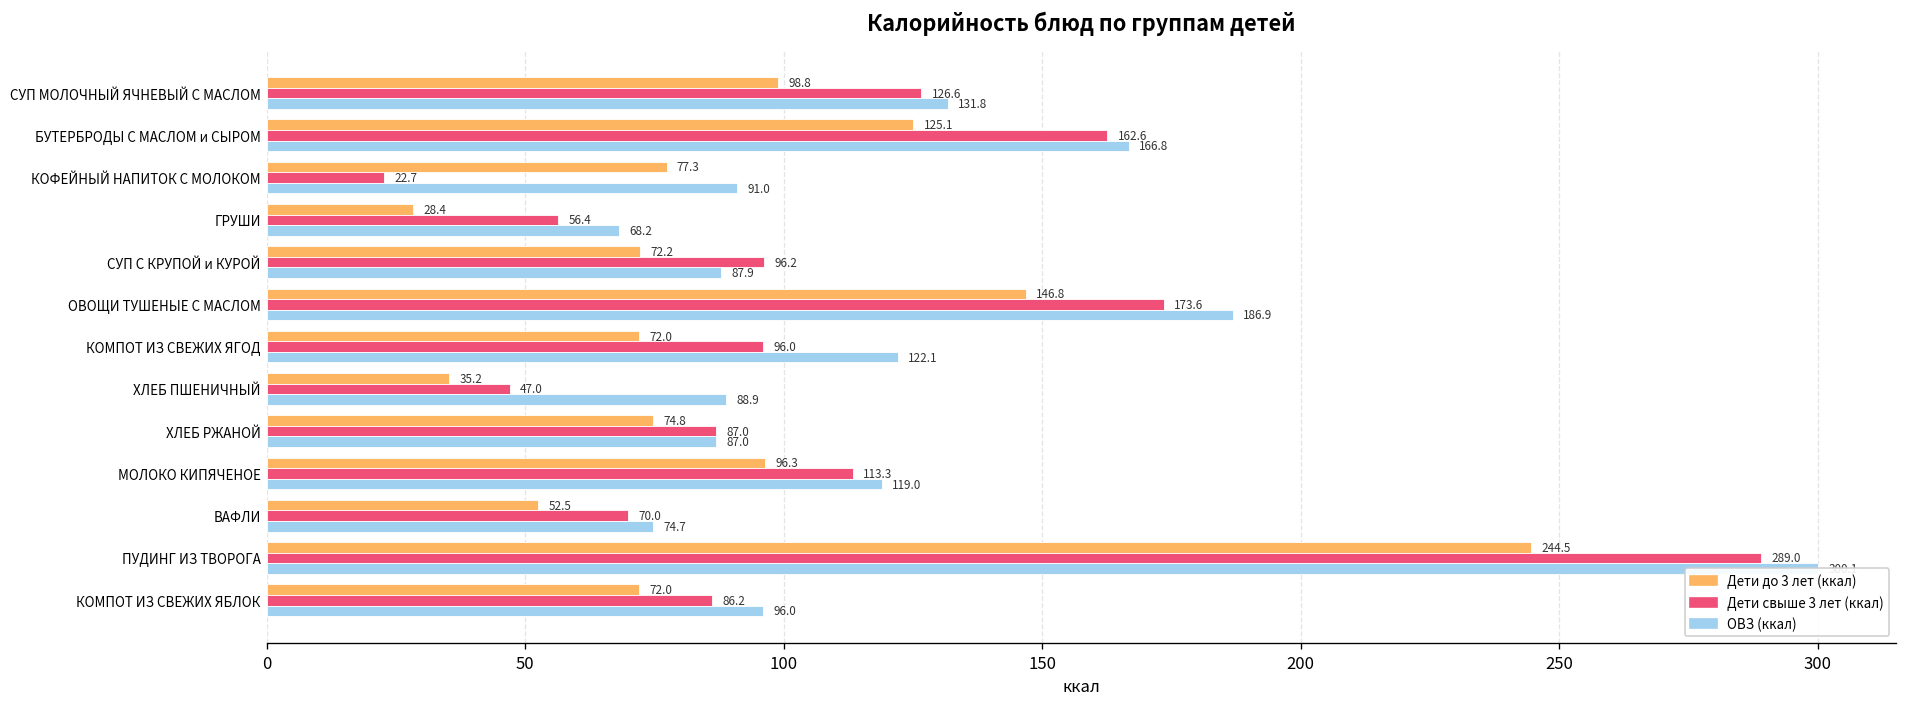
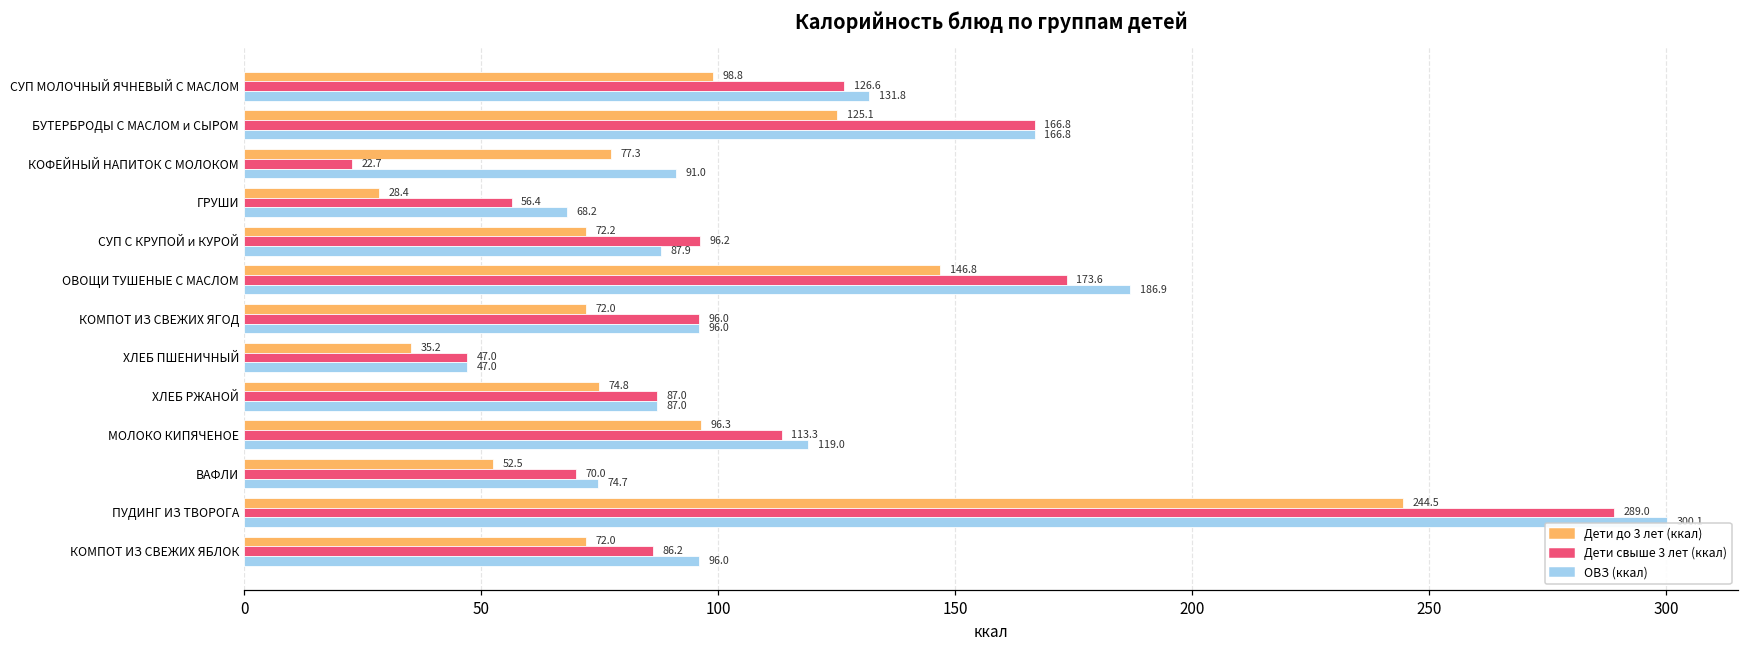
Дети свыше 3 лет (ккал), БУТЕРБРОДЫ С МАСЛОМ и СЫРОМ: 162.6 -> 166.8
ОВЗ (ккал), КОМПОТ ИЗ СВЕЖИХ ЯГОД: 122.1 -> 96.0
ОВЗ (ккал), ХЛЕБ ПШЕНИЧНЫЙ: 88.9 -> 47.0
